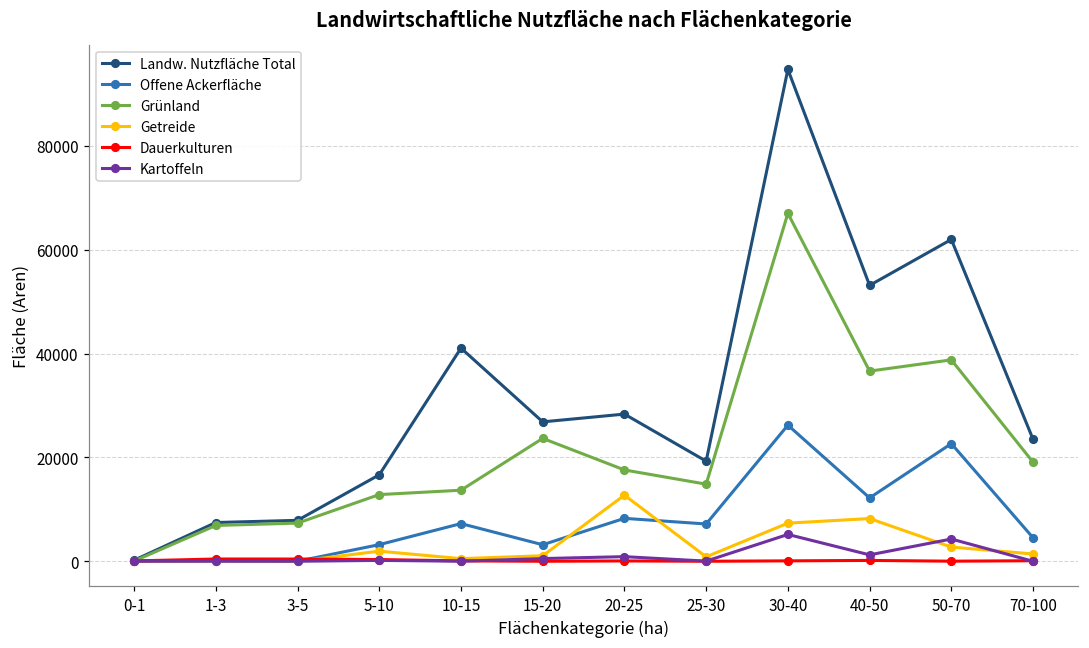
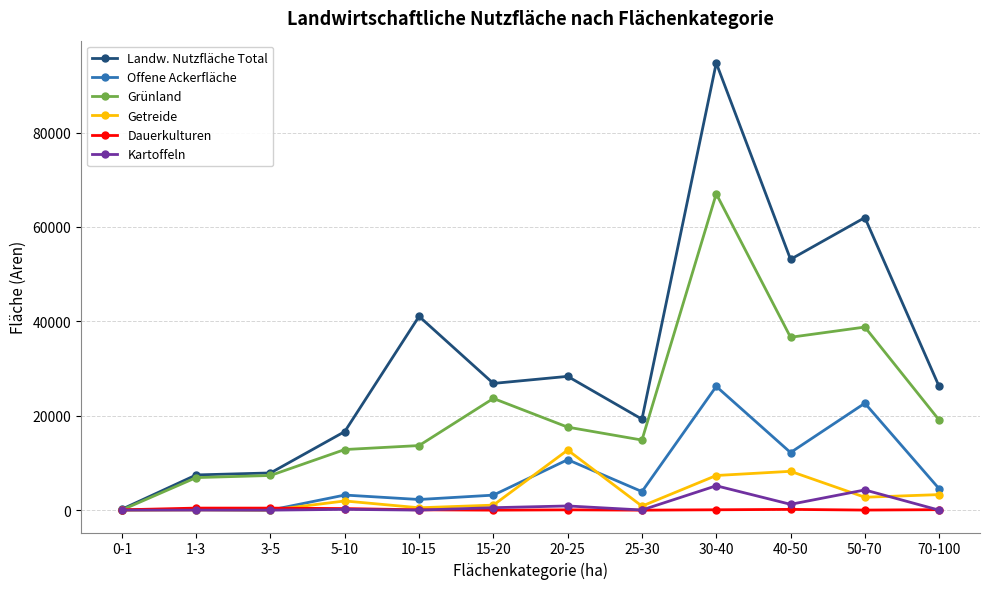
Offene Ackerfläche, 10-15: 7000 -> 2000
Offene Ackerfläche, 20-25: 8000 -> 11000
Offene Ackerfläche, 25-30: 7000 -> 4000
Landw. Nutzfläche Total, 70-100: 23000 -> 26000
Getreide, 70-100: 1000 -> 3000
